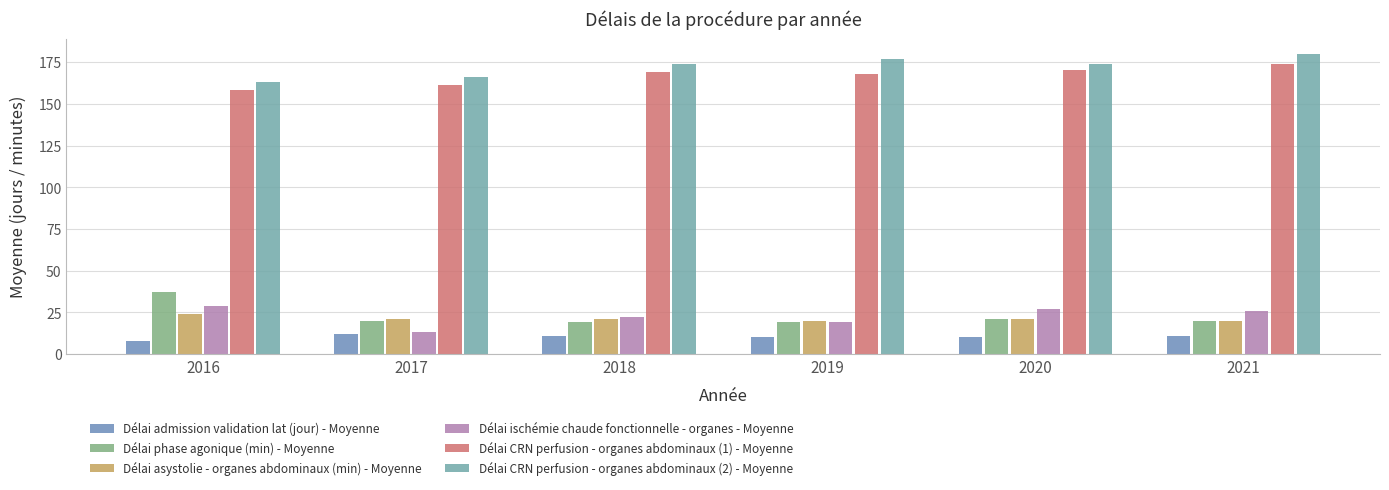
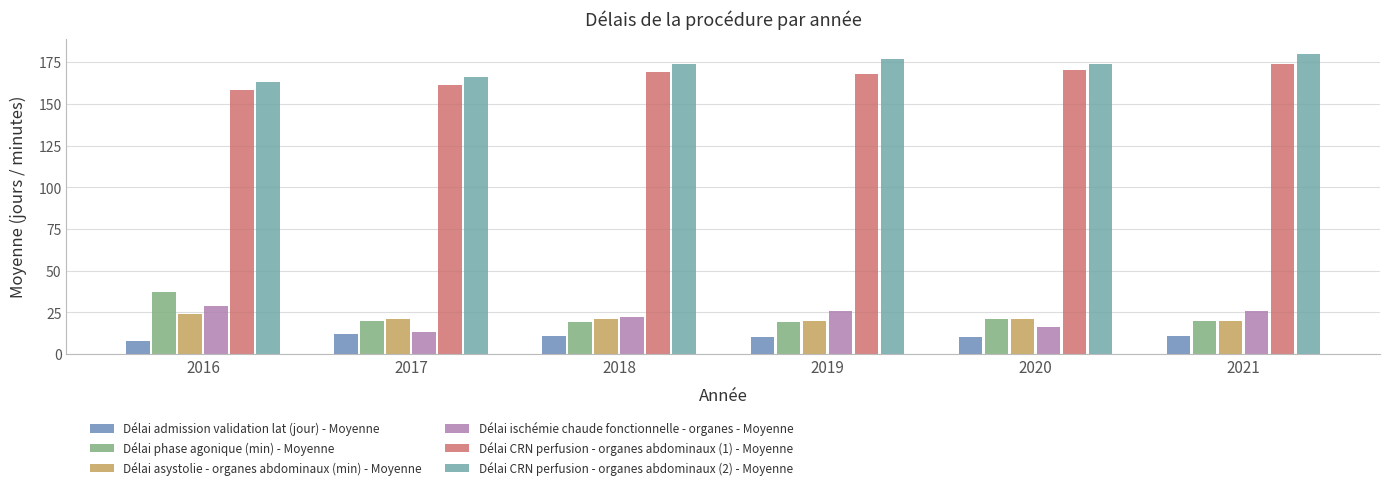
Délai ischémie chaude fonctionnelle - organes - Moyenne, 2019: 19 -> 26
Délai ischémie chaude fonctionnelle - organes - Moyenne, 2020: 27 -> 16
